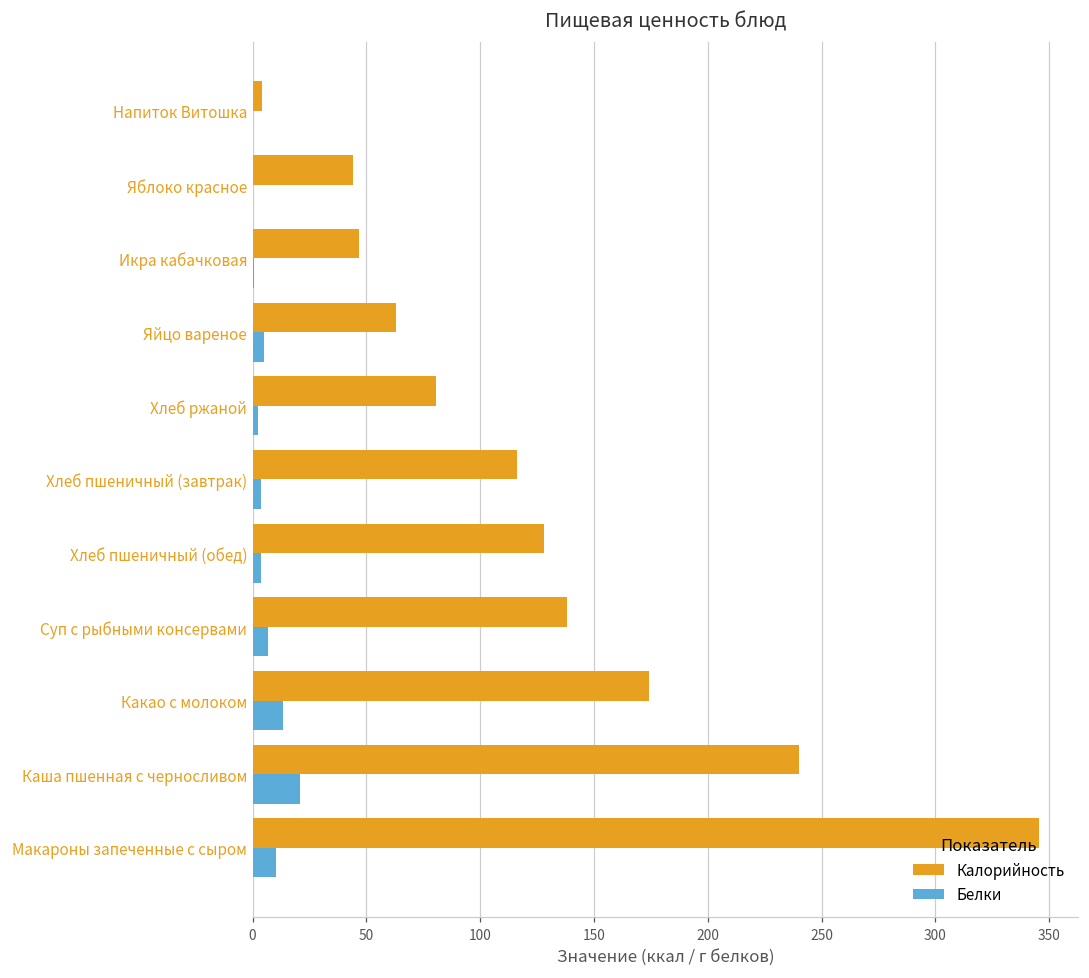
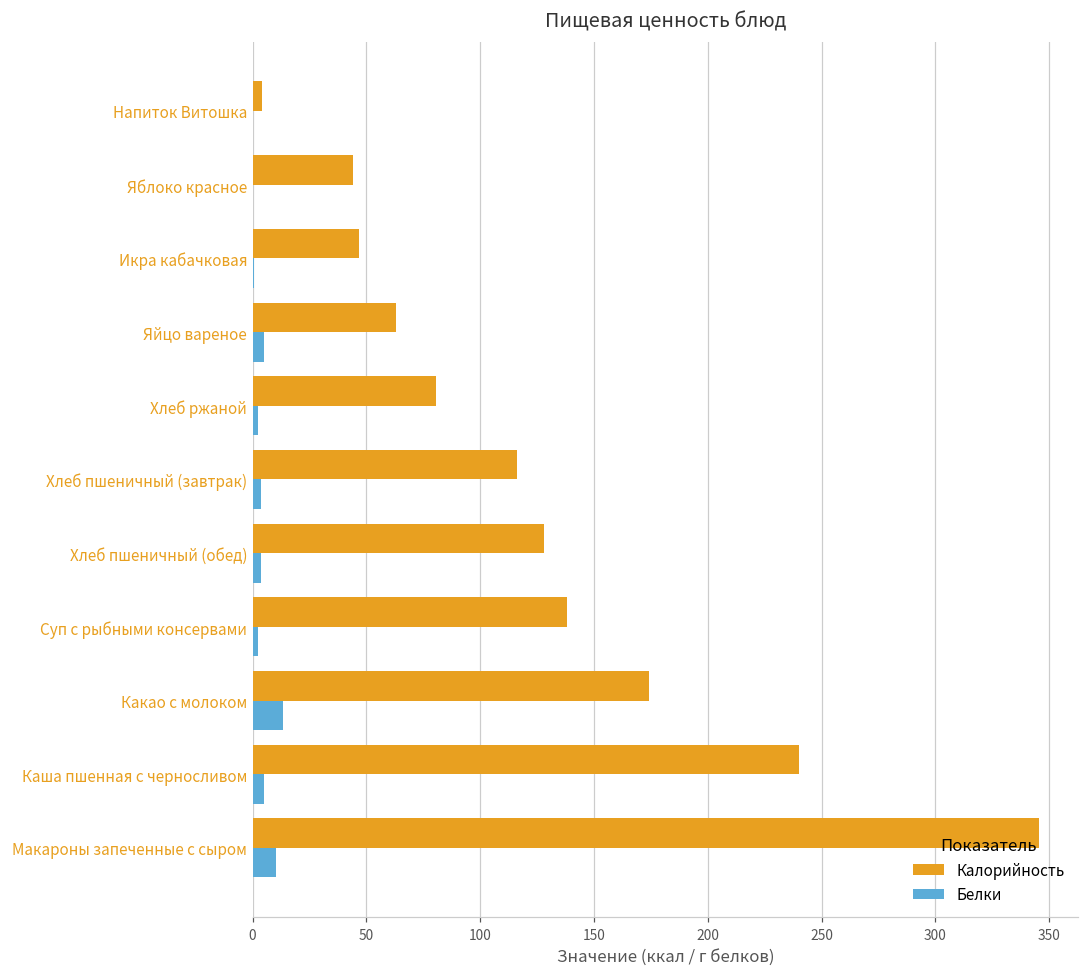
Белки, Суп с рыбными консервами: 7 -> 2
Белки, Каша пшенная с черносливом: 21 -> 5
